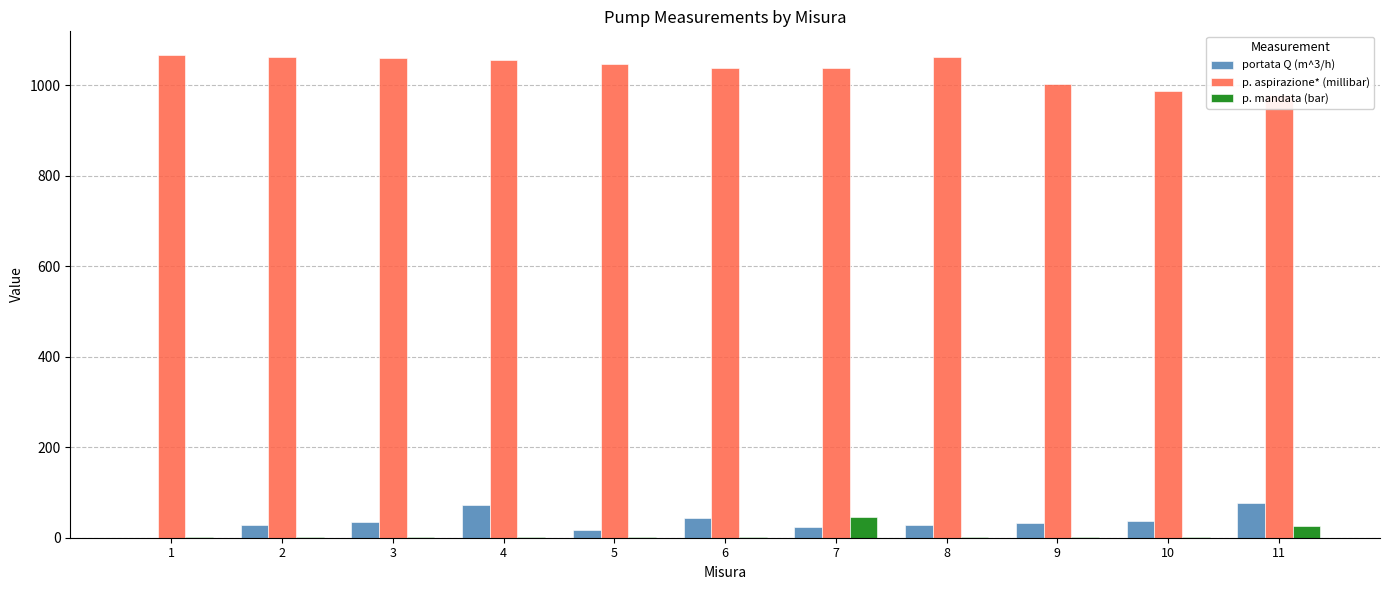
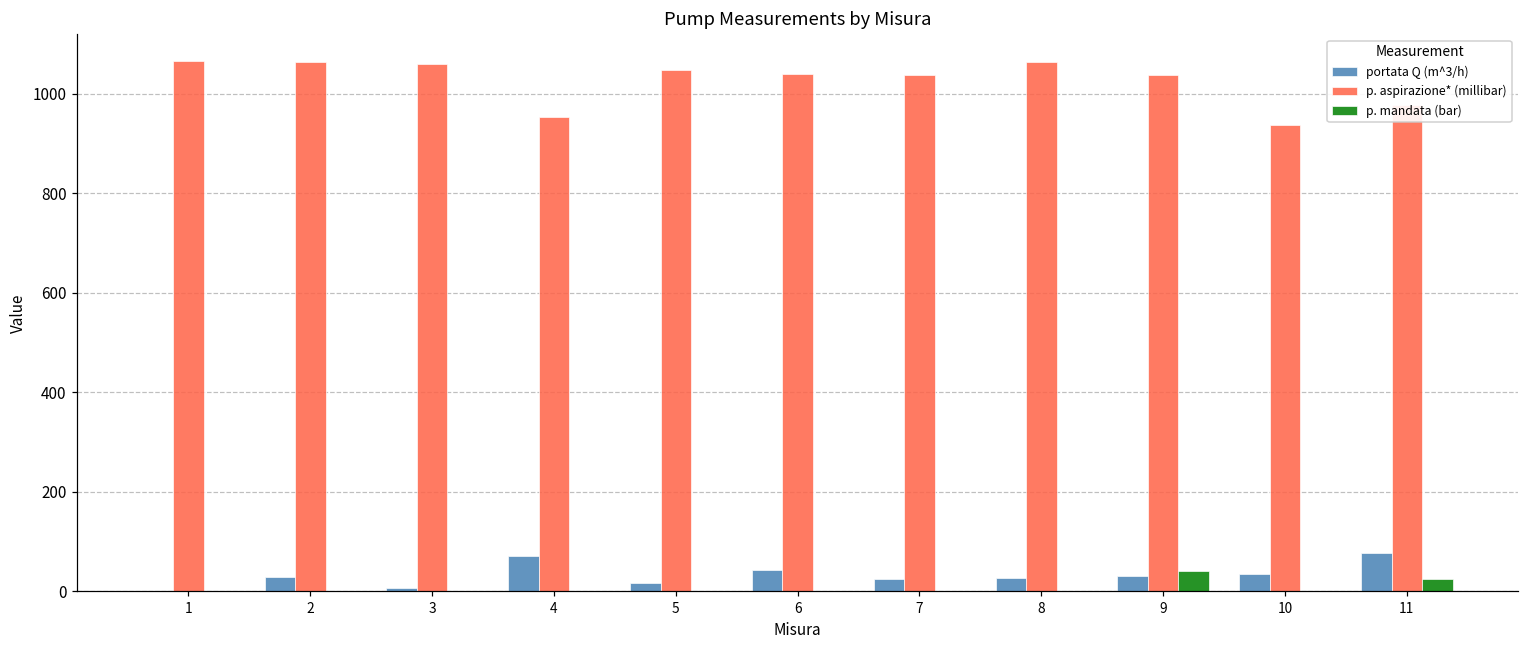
portata Q (m^3/h), 3: 30 -> 10
p. aspirazione* (millibar), 4: 1060 -> 950
p. mandata (bar), 7: 50 -> 0
p. aspirazione* (millibar), 9: 1000 -> 1040
p. mandata (bar), 9: 0 -> 40
p. aspirazione* (millibar), 10: 990 -> 940
